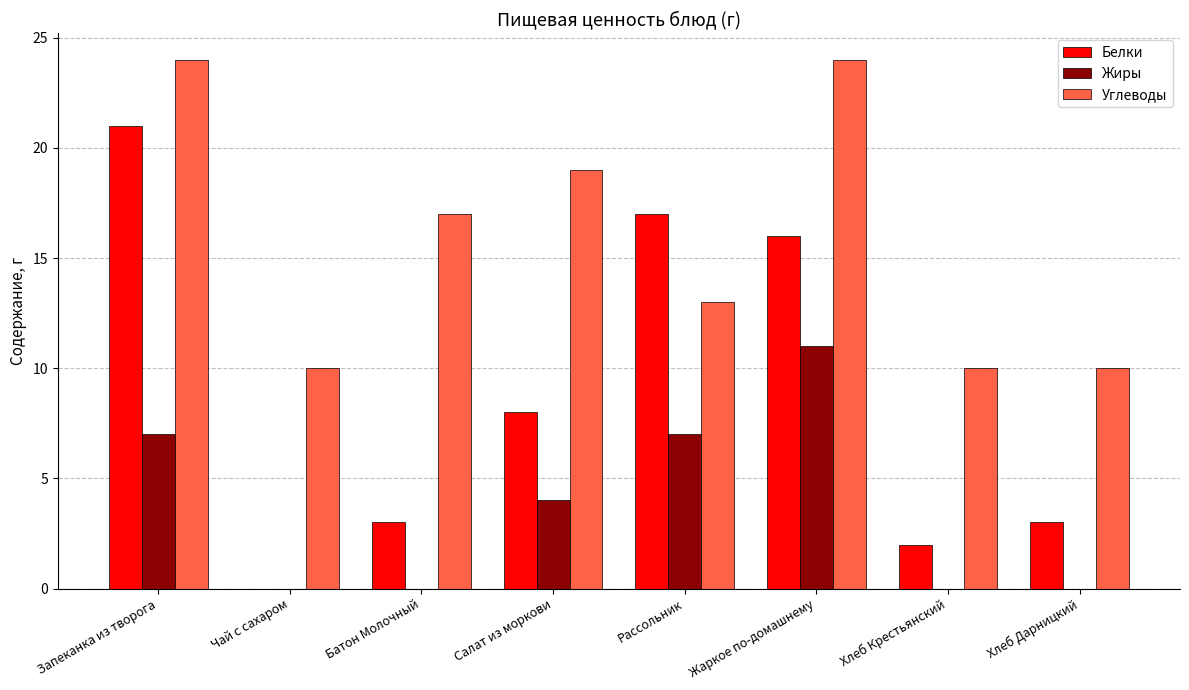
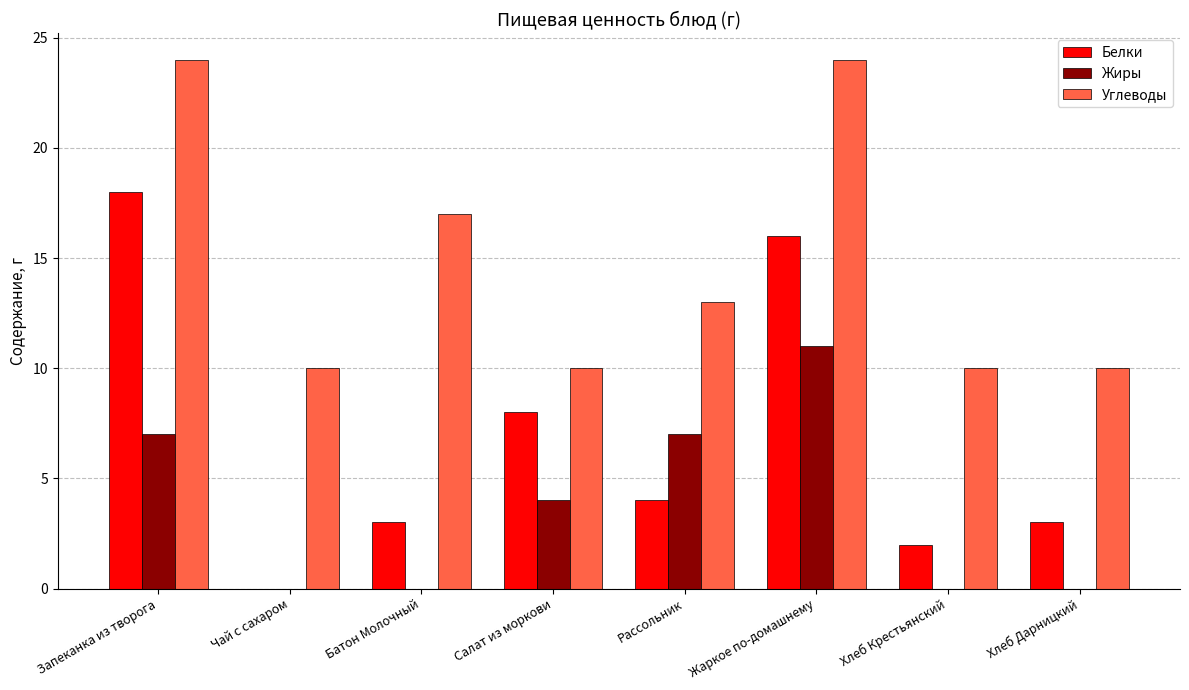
Белки, Запеканка из творога: 21 -> 18
Углеводы, Салат из моркови: 19 -> 10
Белки, Рассольник: 17 -> 4
